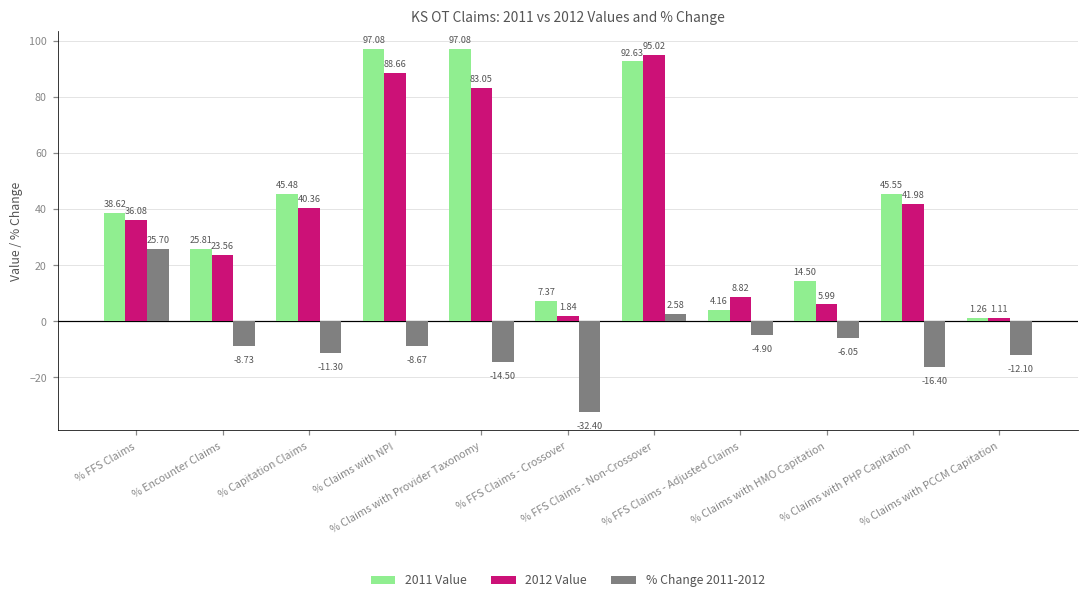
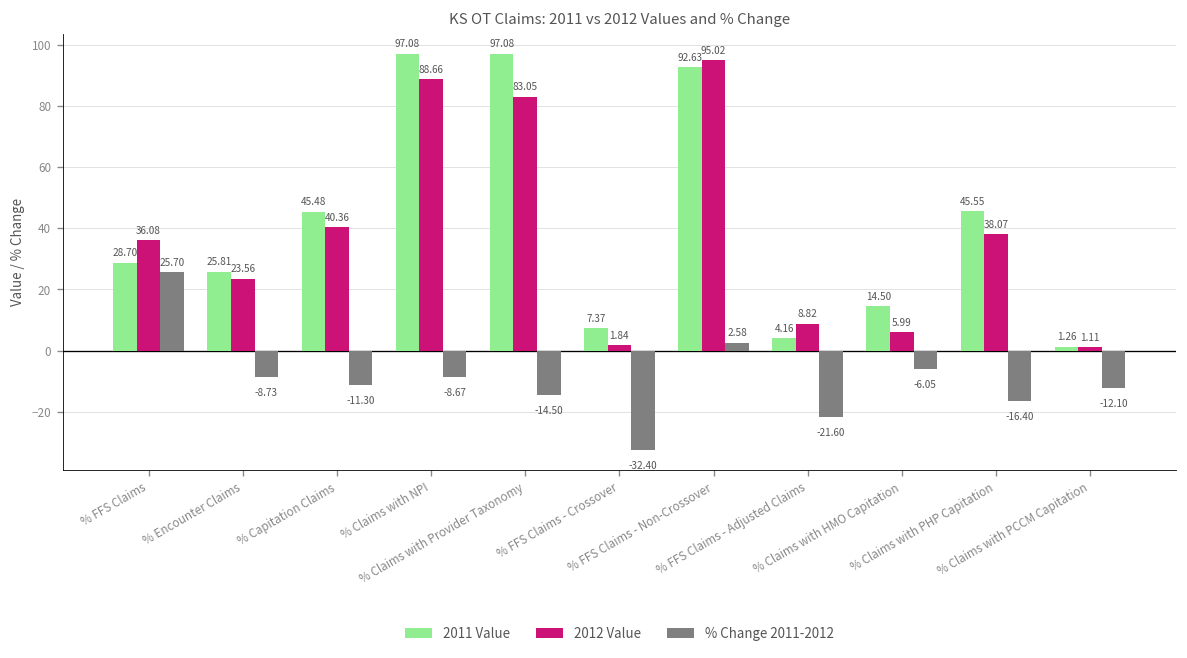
2011 Value, % FFS Claims: 38.62 -> 28.70
% Change 2011-2012, % FFS Claims - Adjusted Claims: -4.90 -> -21.60
2012 Value, % Claims with PHP Capitation: 41.98 -> 38.07
